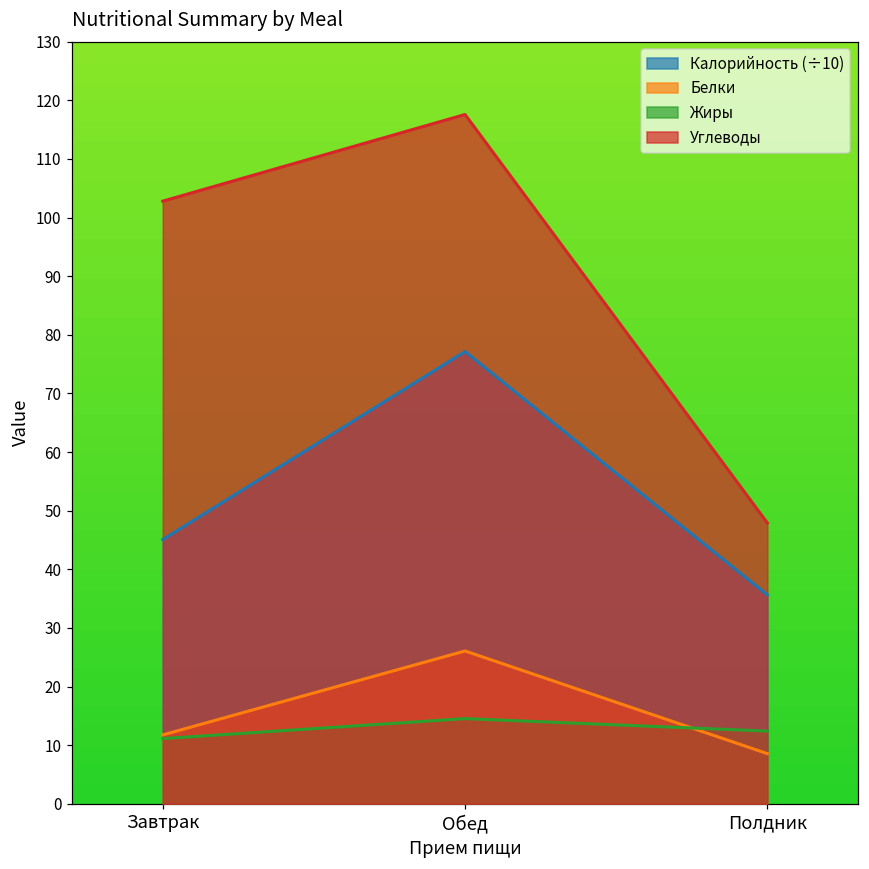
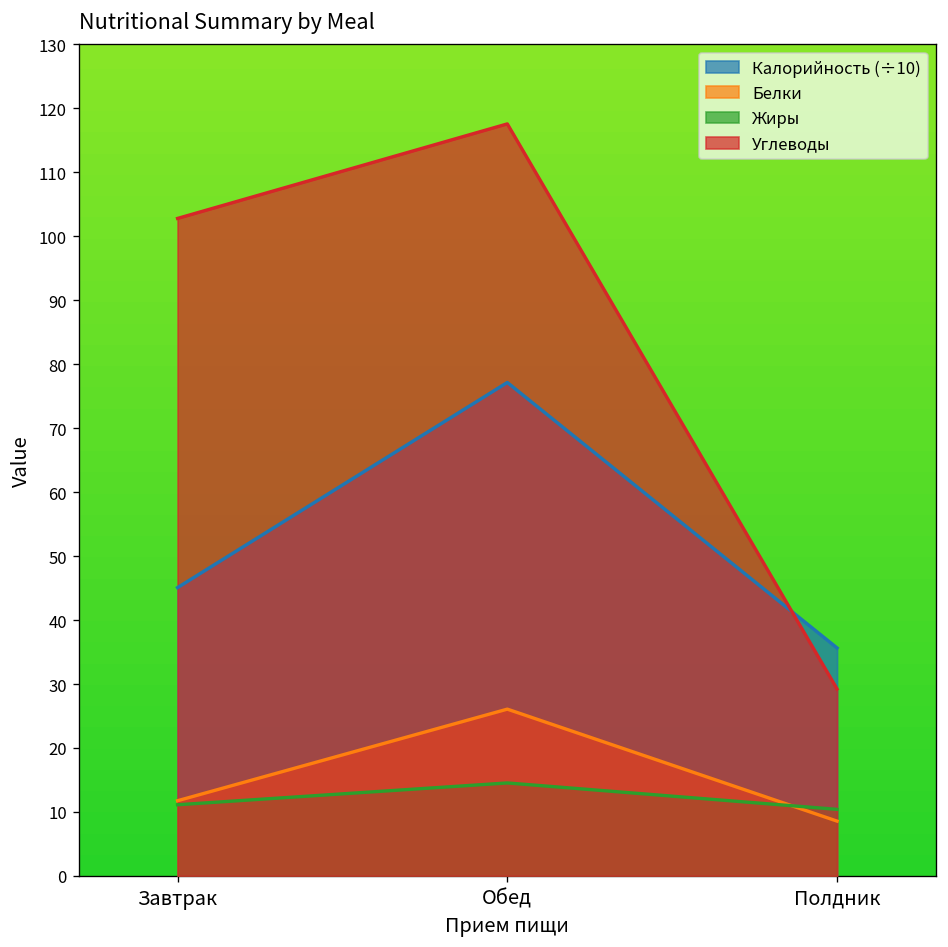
Жиры, Полдник: 12 -> 10
Углеводы, Полдник: 48 -> 29
